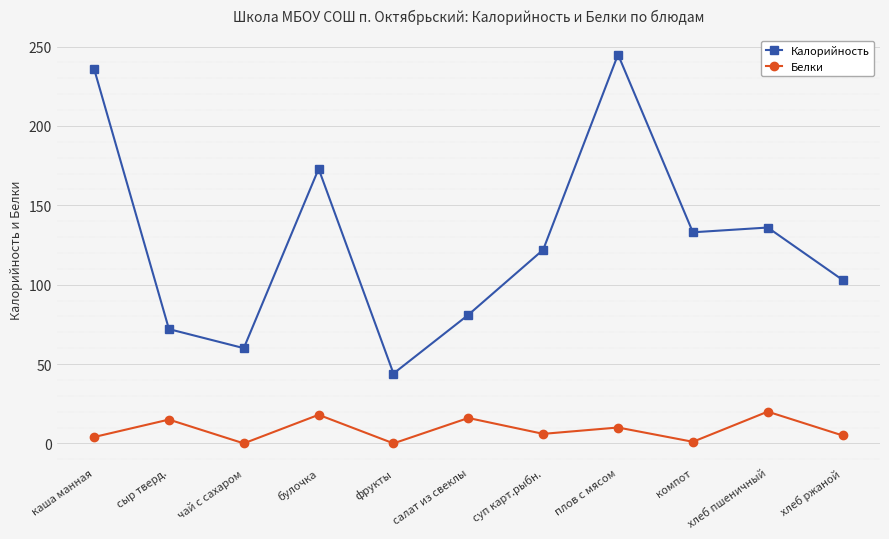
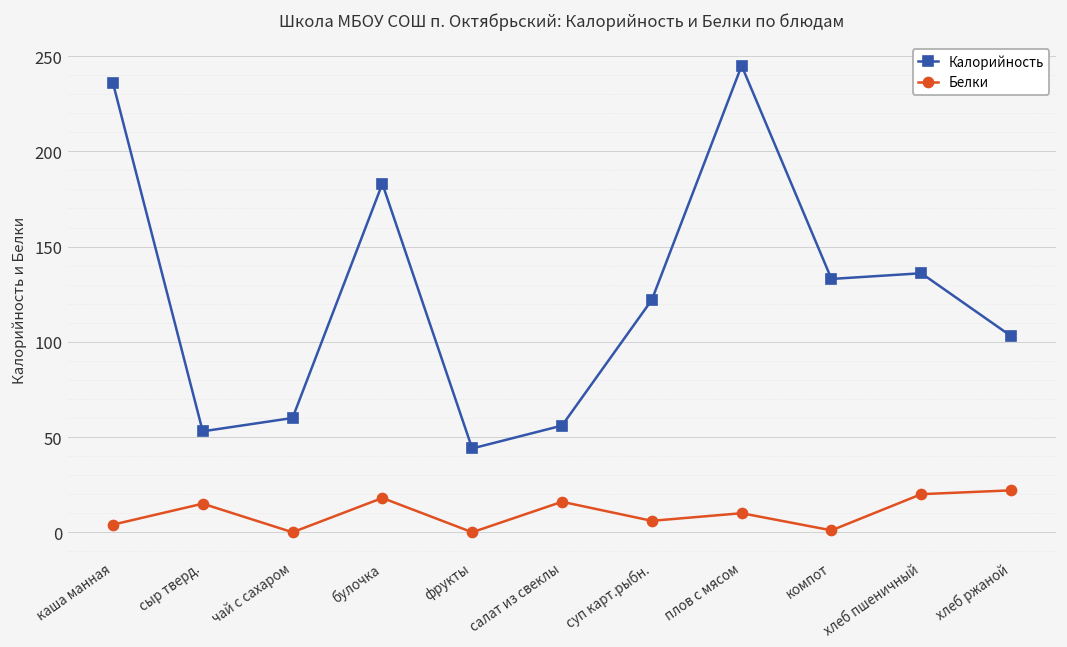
Калорийность, сыр тверд.: 72 -> 53
Калорийность, булочка: 173 -> 183
Калорийность, салат из свеклы: 81 -> 56
Белки, хлеб ржаной: 5 -> 22
